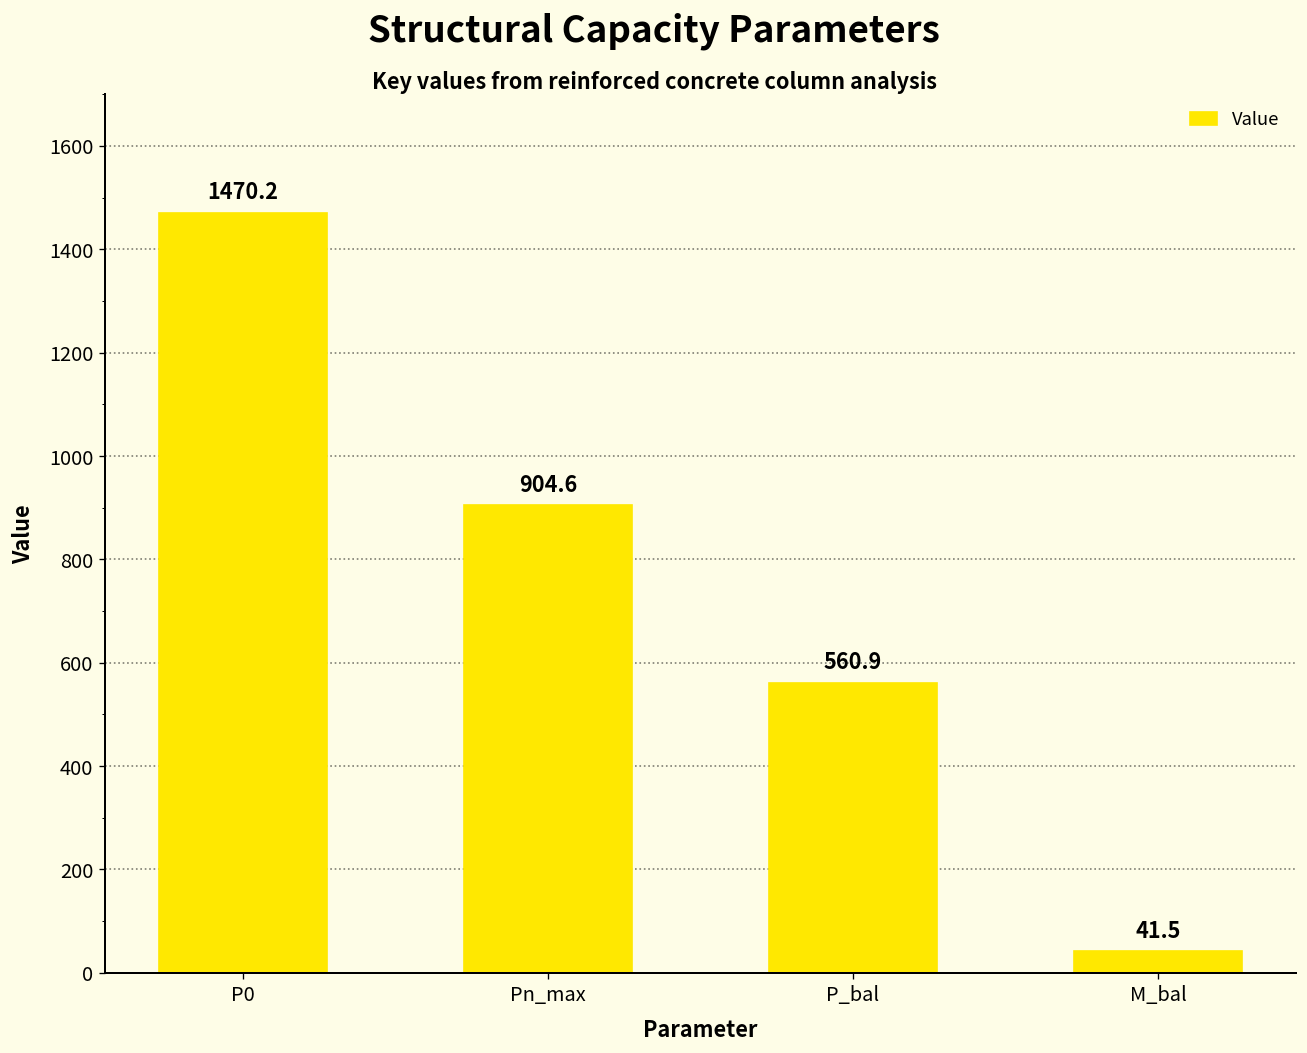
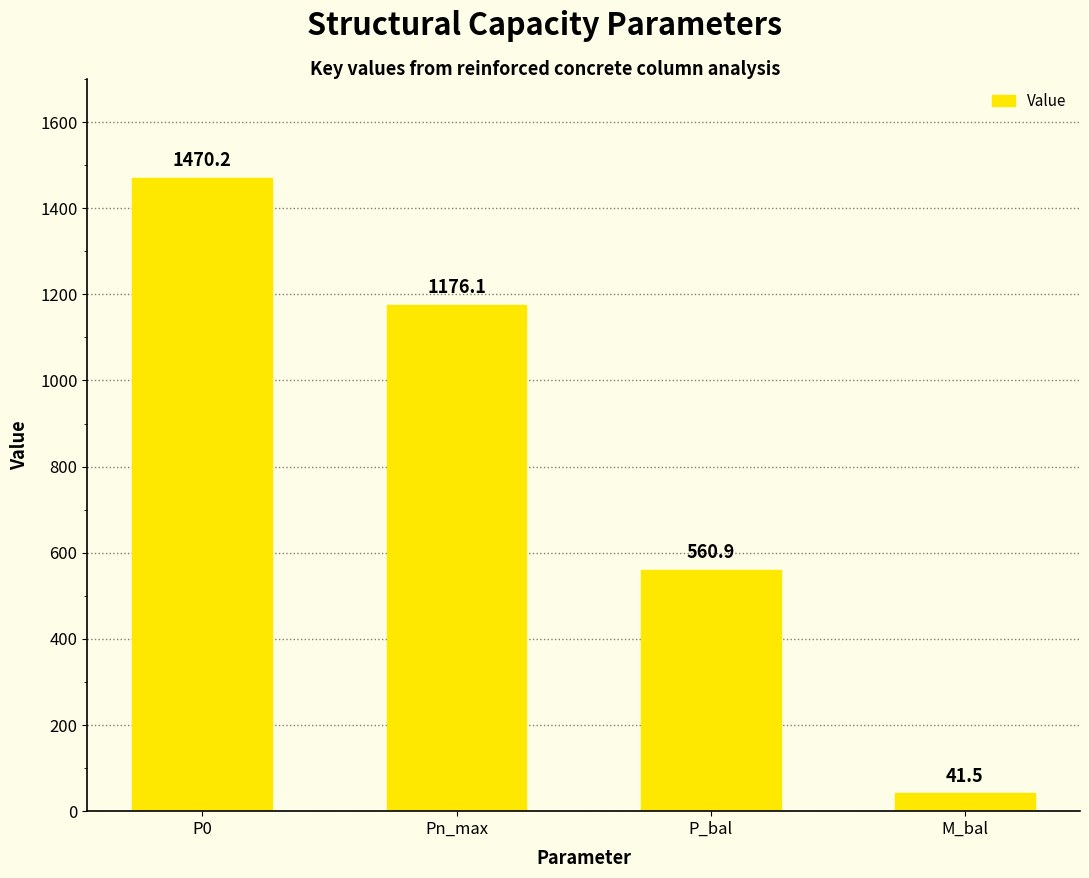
Pn_max: 904.6 -> 1176.1
